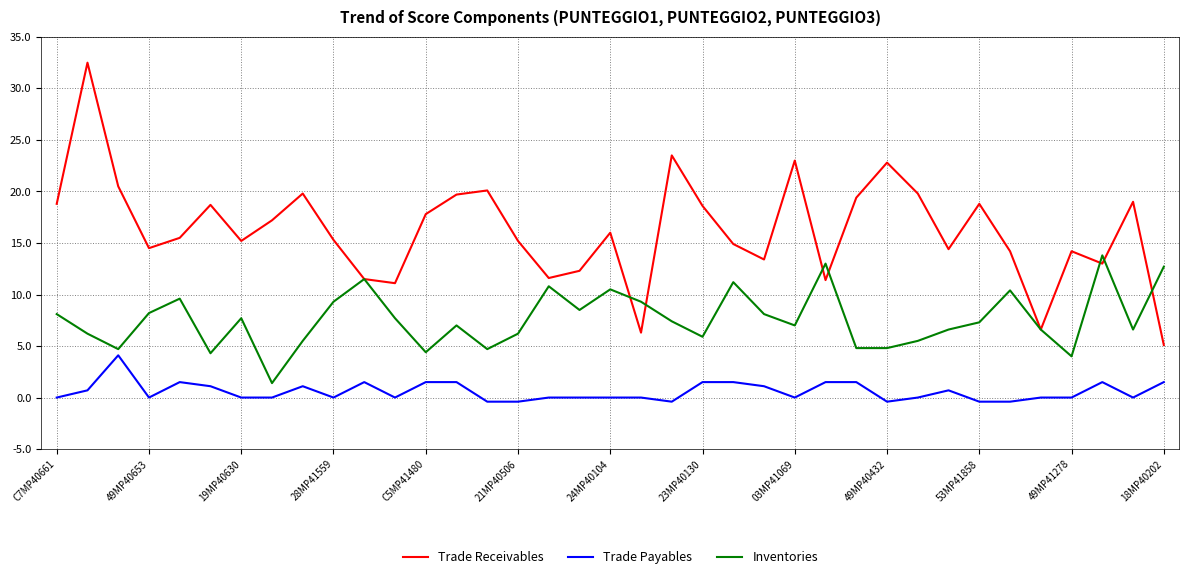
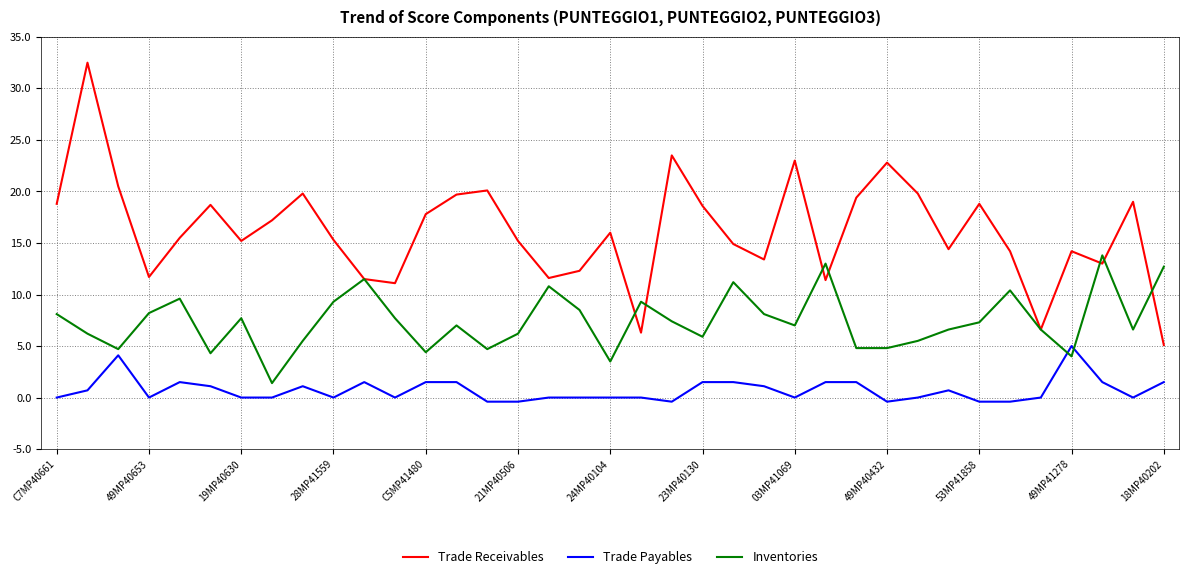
Trade Receivables, 49MP40653: 14.5 -> 11.7
Inventories, 24MP40104: 10.5 -> 3.5
Trade Payables, 49MP41278: 0 -> 5
